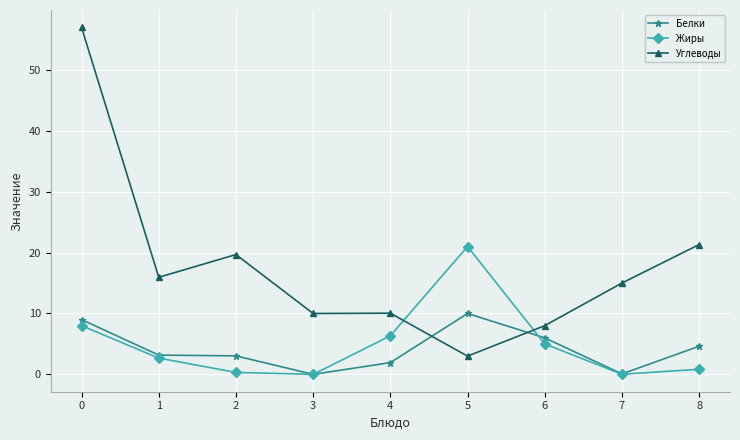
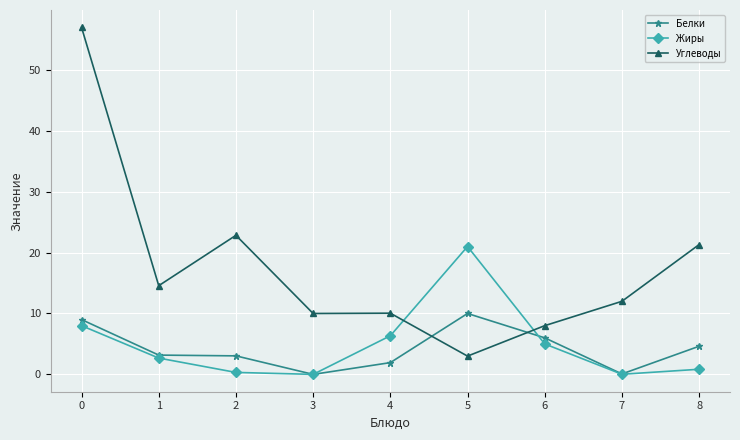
Углеводы, 1: 16 -> 15
Углеводы, 2: 20 -> 23
Углеводы, 7: 15 -> 12
